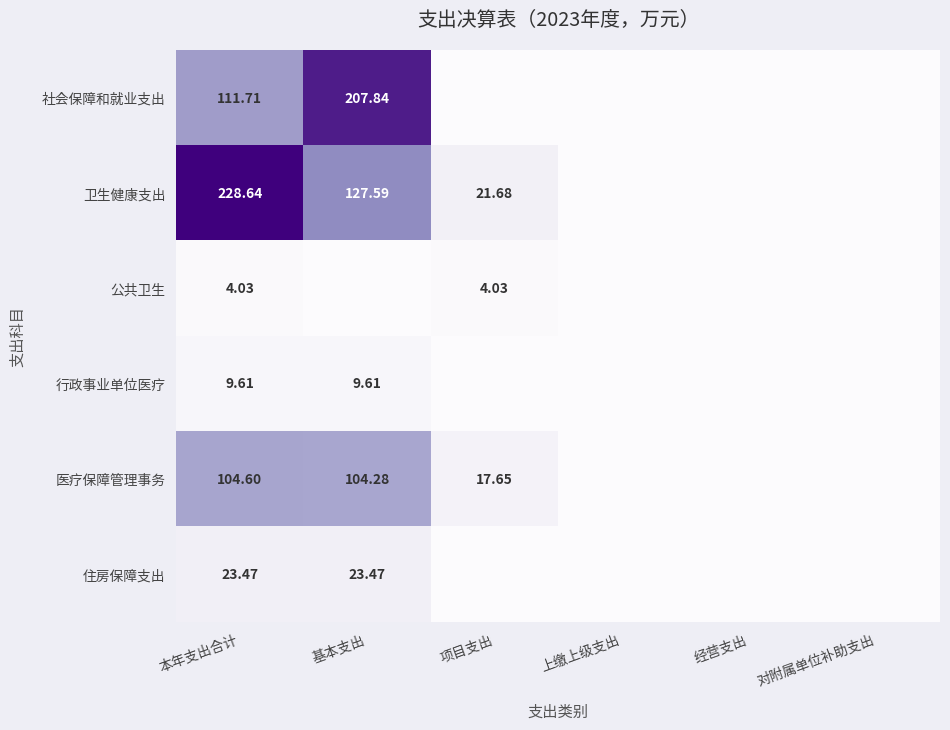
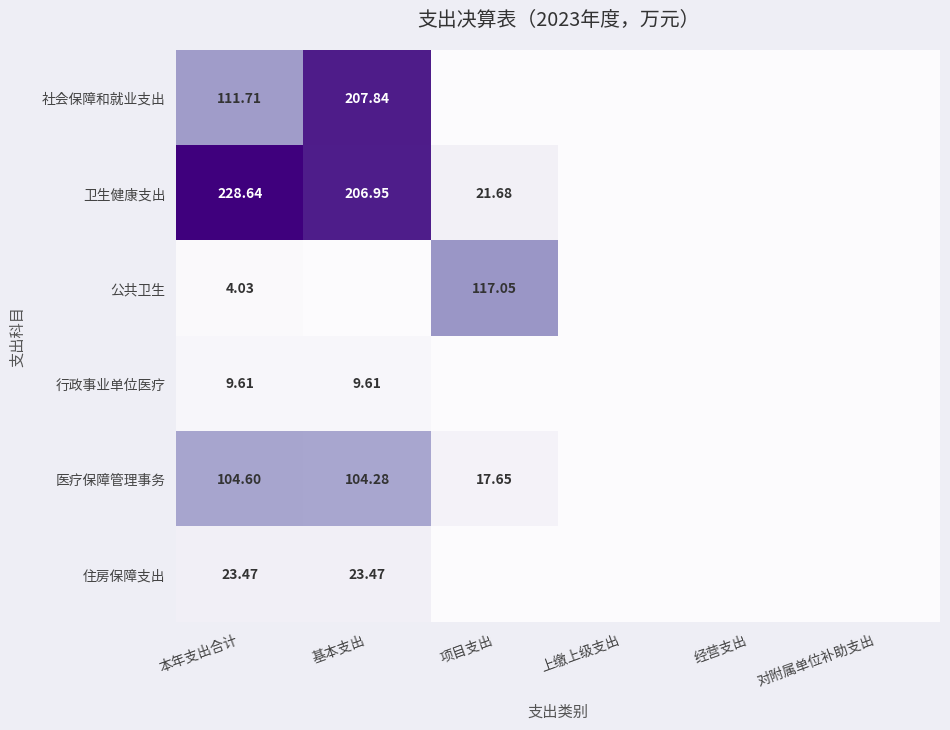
卫生健康支出, 基本支出: 127.59 -> 206.95
公共卫生, 项目支出: 4.03 -> 117.05
